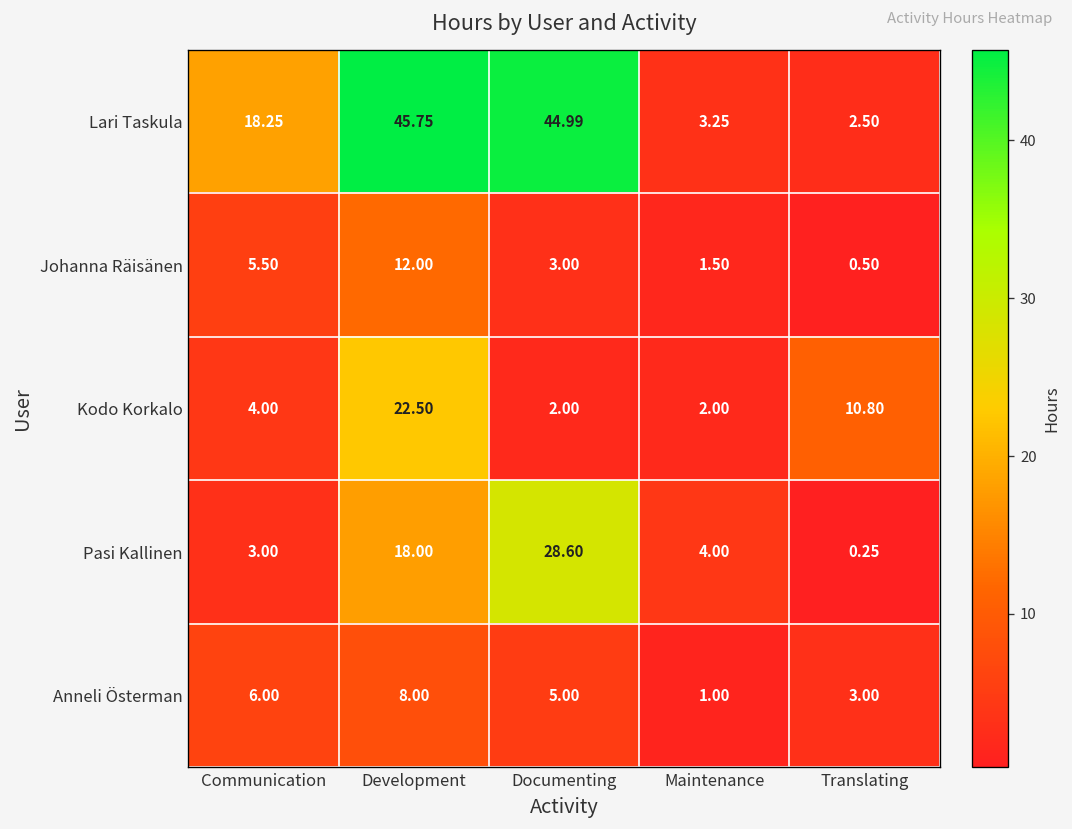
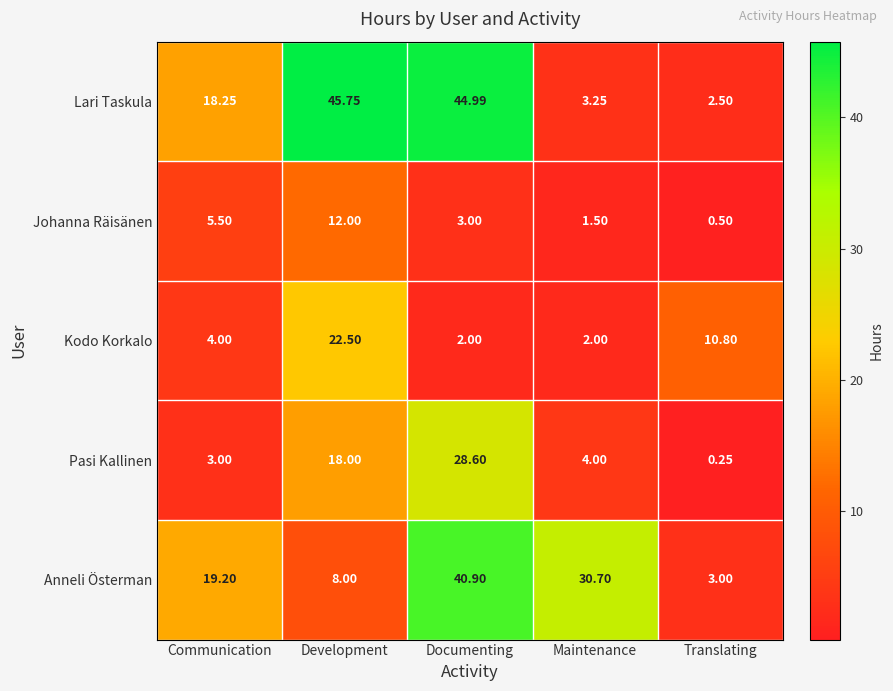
Anneli Österman, Communication: 6.00 -> 19.20
Anneli Österman, Documenting: 5.00 -> 40.90
Anneli Österman, Maintenance: 1.00 -> 30.70
